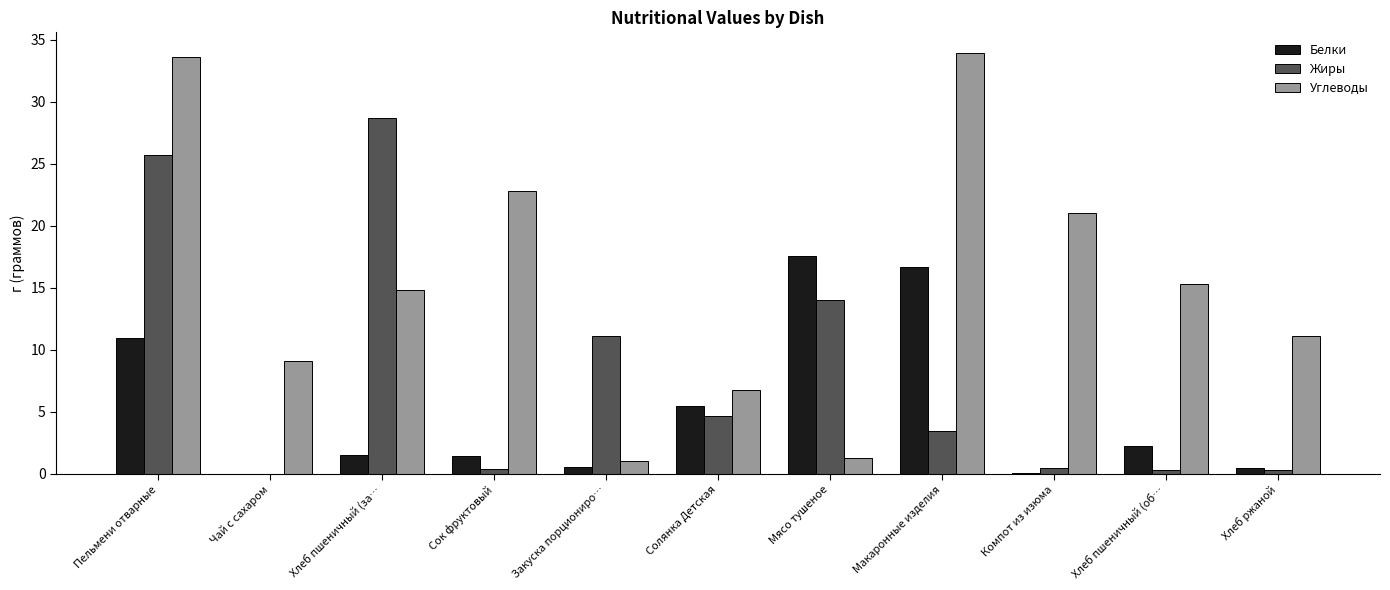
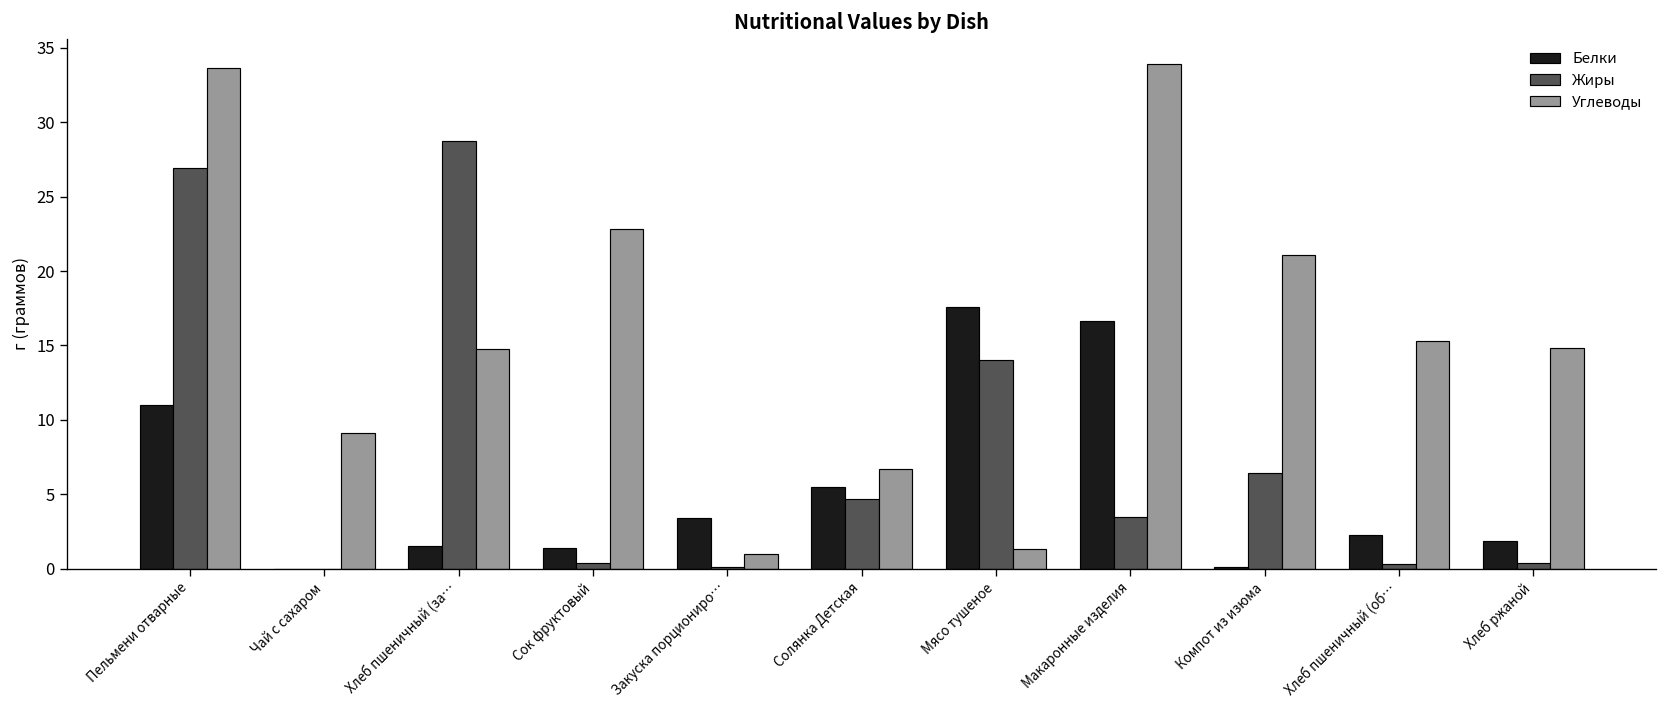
Жиры, Пельмени отварные: 25.7 -> 26.9
Белки, Закуска порциониро…: 0.6 -> 3.4
Жиры, Закуска порциониро…: 11.1 -> 0.1
Жиры, Компот из изюма: 0.4 -> 6.5
Белки, Хлеб ржаной: 0.5 -> 1.9
Углеводы, Хлеб ржаной: 11.1 -> 14.9
